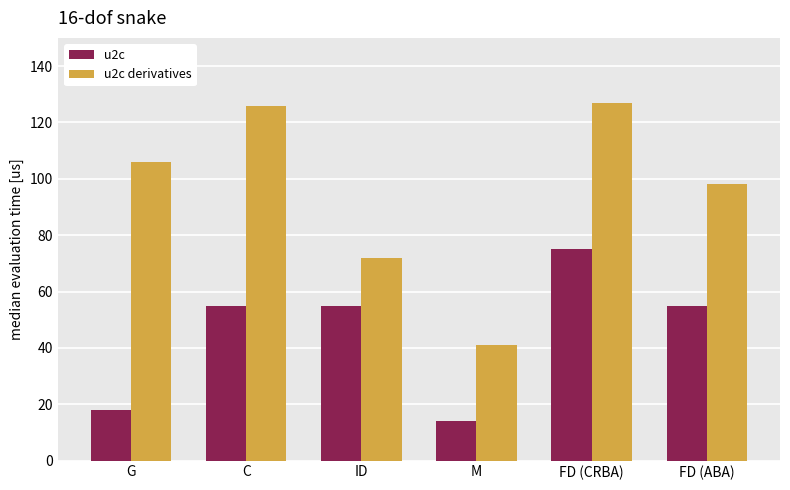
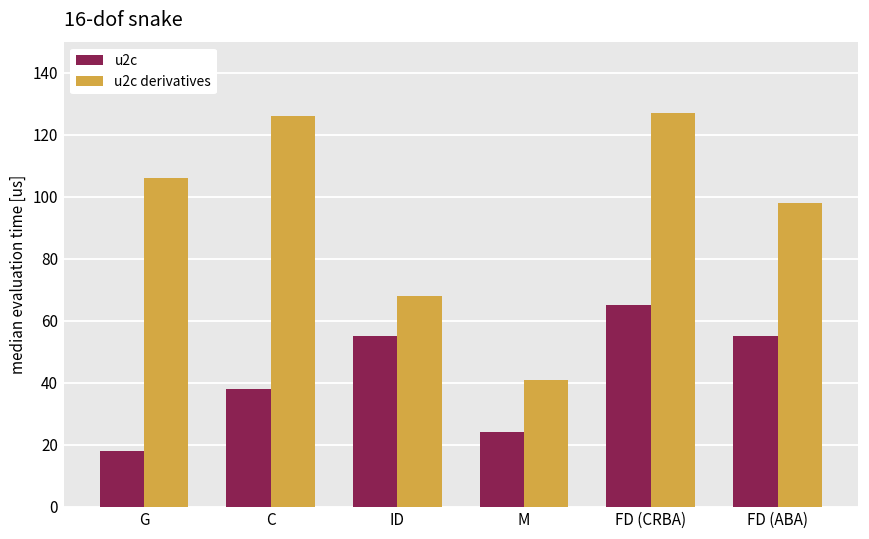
u2c, C: 55 -> 38
u2c derivatives, ID: 72 -> 68
u2c, M: 14 -> 24
u2c, FD (CRBA): 75 -> 65
